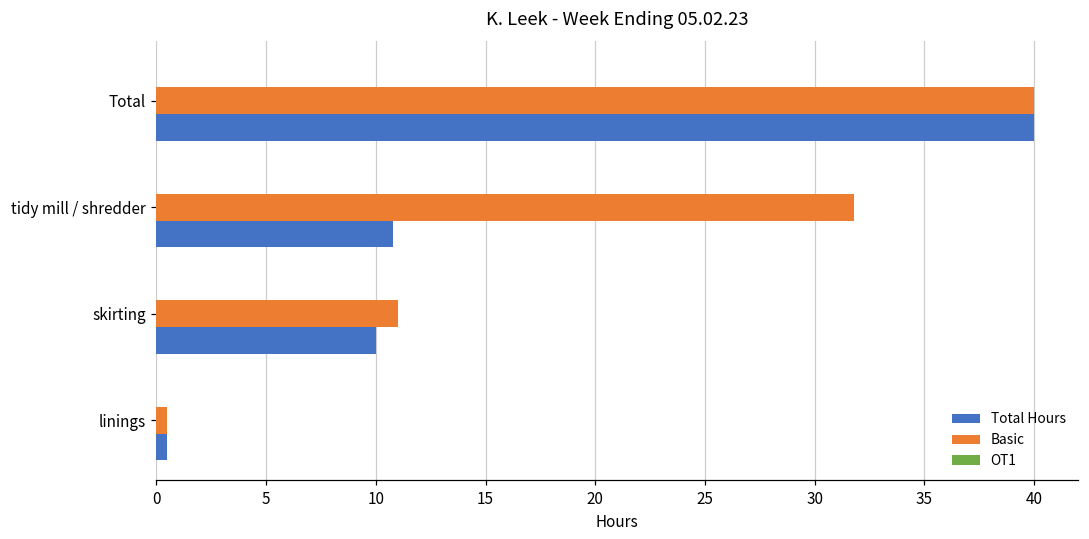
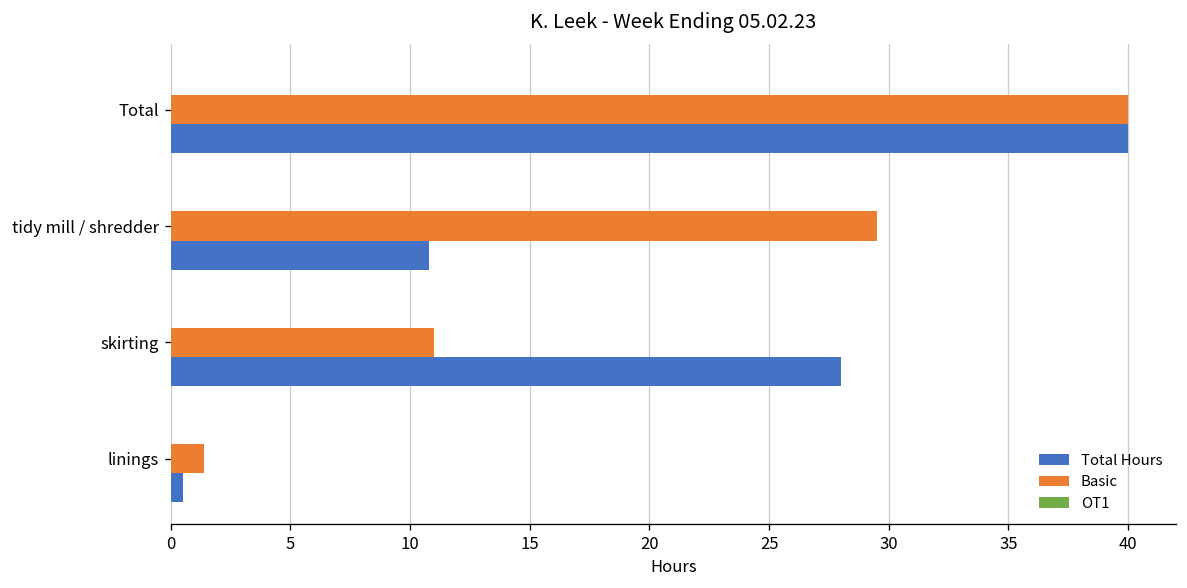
Basic, tidy mill / shredder: 31.8 -> 29.5
Total Hours, skirting: 10 -> 28
Basic, linings: 0.5 -> 1.4
